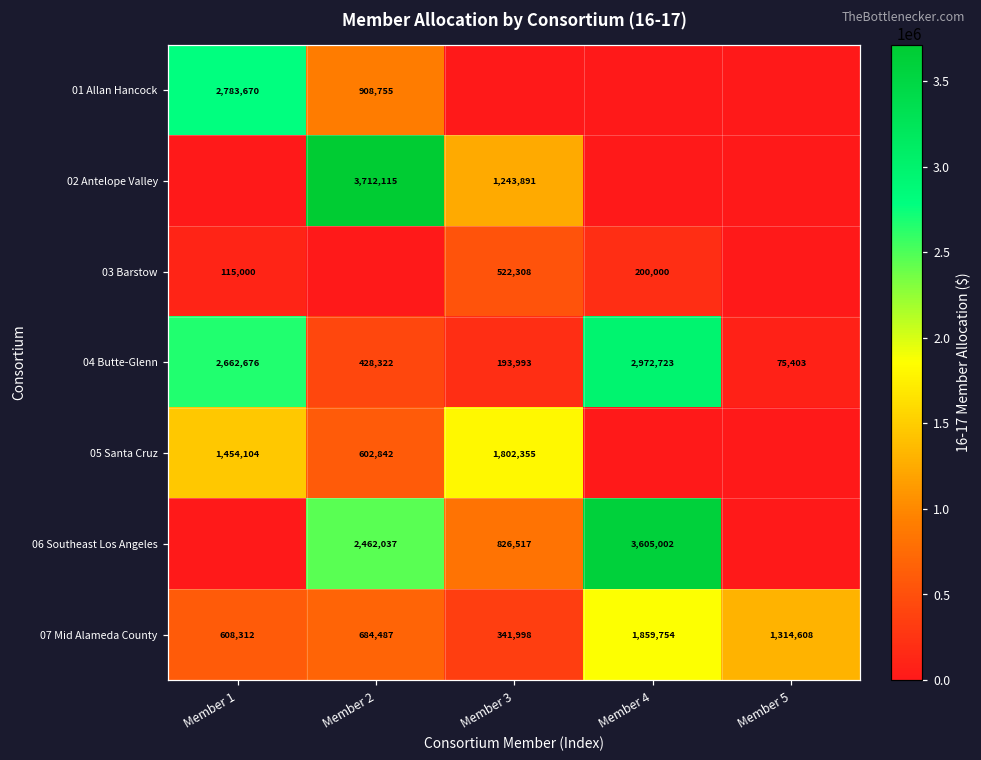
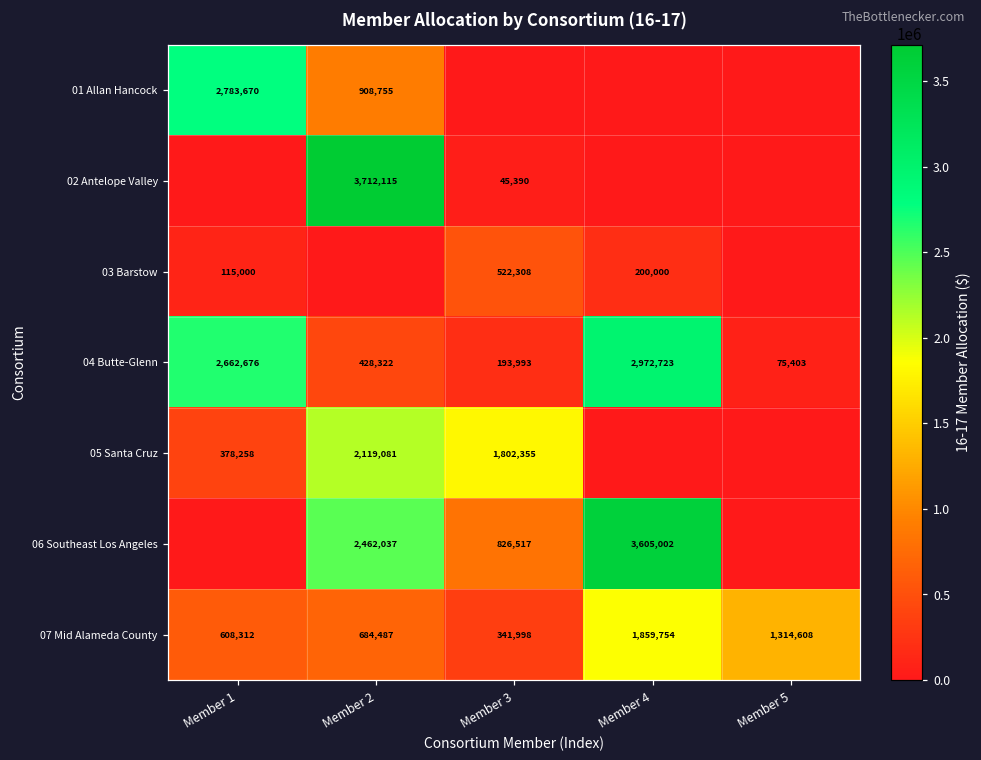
02 Antelope Valley, Member 3: 1,243,891 -> 45,390
05 Santa Cruz, Member 1: 1,454,104 -> 378,258
05 Santa Cruz, Member 2: 602,842 -> 2,119,081
